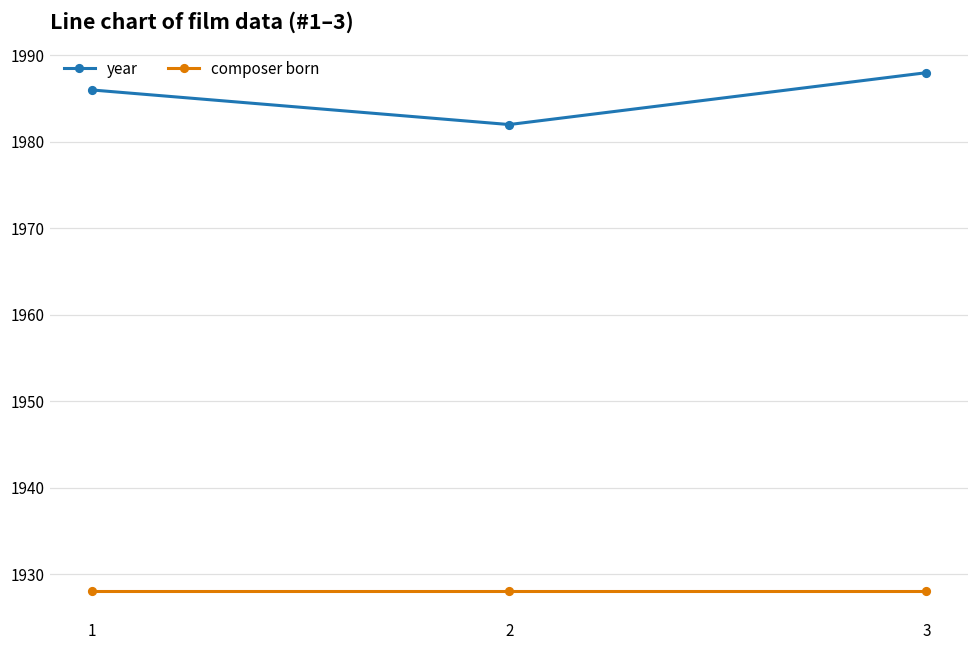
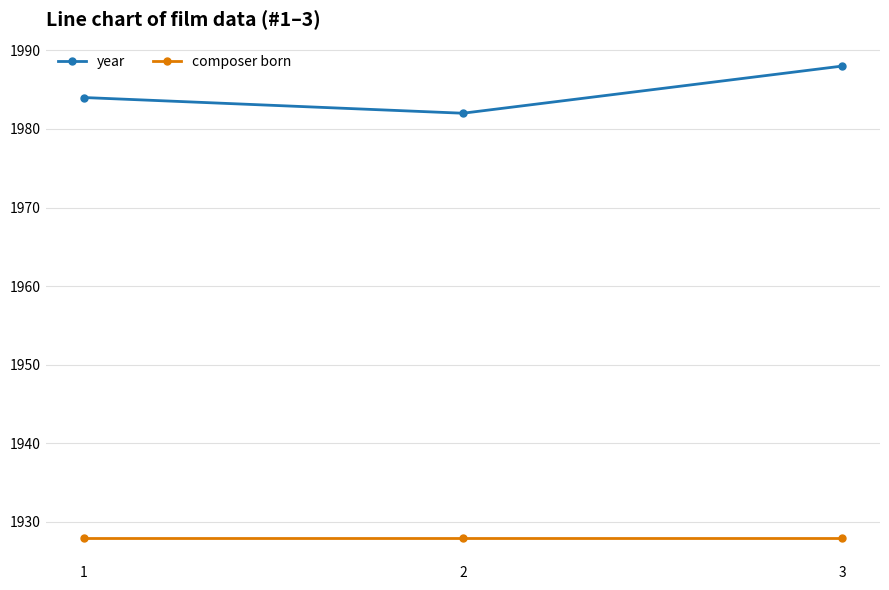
year, 1: 1986 -> 1984
